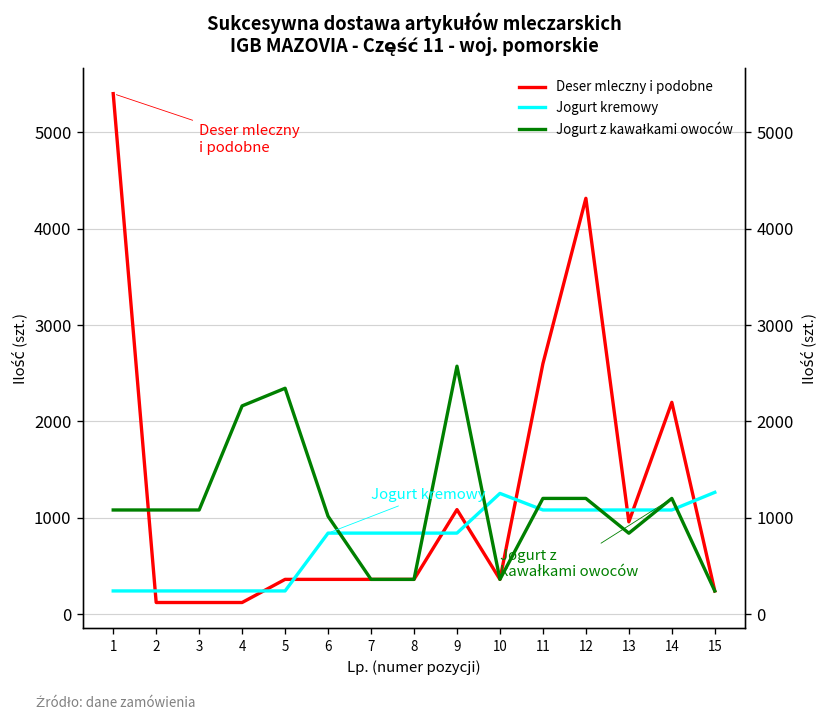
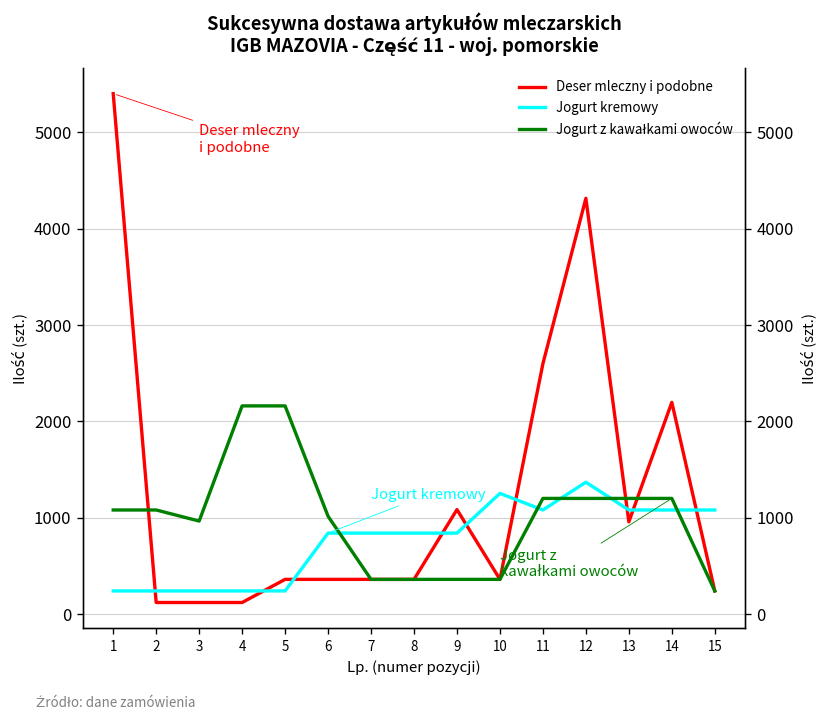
Jogurt z kawałkami owoców, 3: 1100 -> 1000
Jogurt z kawałkami owoców, 5: 2300 -> 2200
Jogurt z kawałkami owoców, 9: 2600 -> 400
Jogurt kremowy, 12: 1100 -> 1400
Jogurt z kawałkami owoców, 13: 800 -> 1200
Jogurt kremowy, 15: 1300 -> 1100
